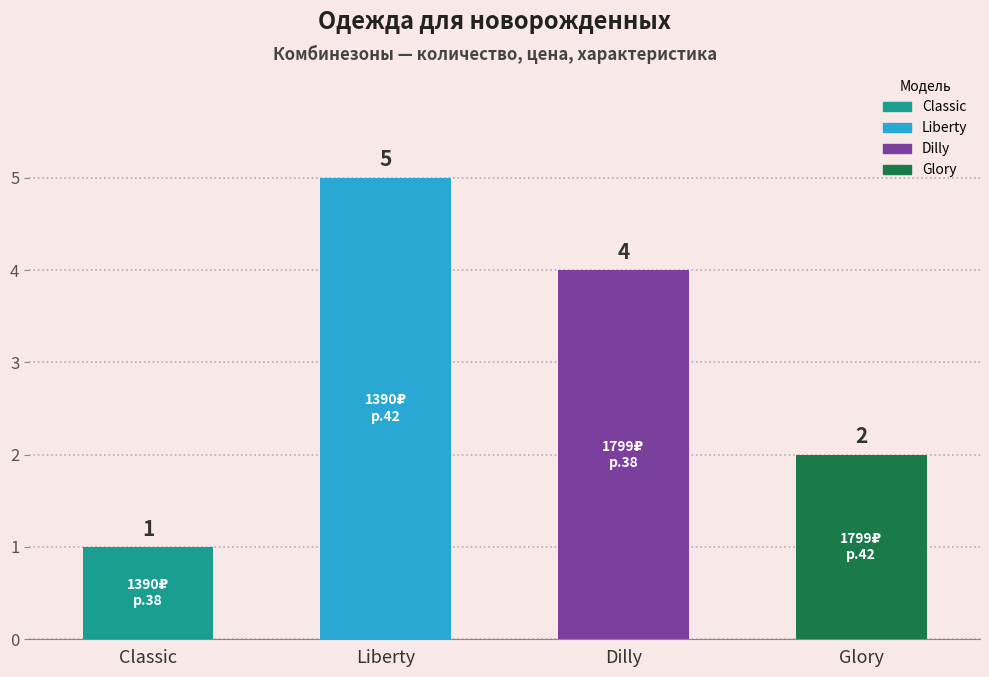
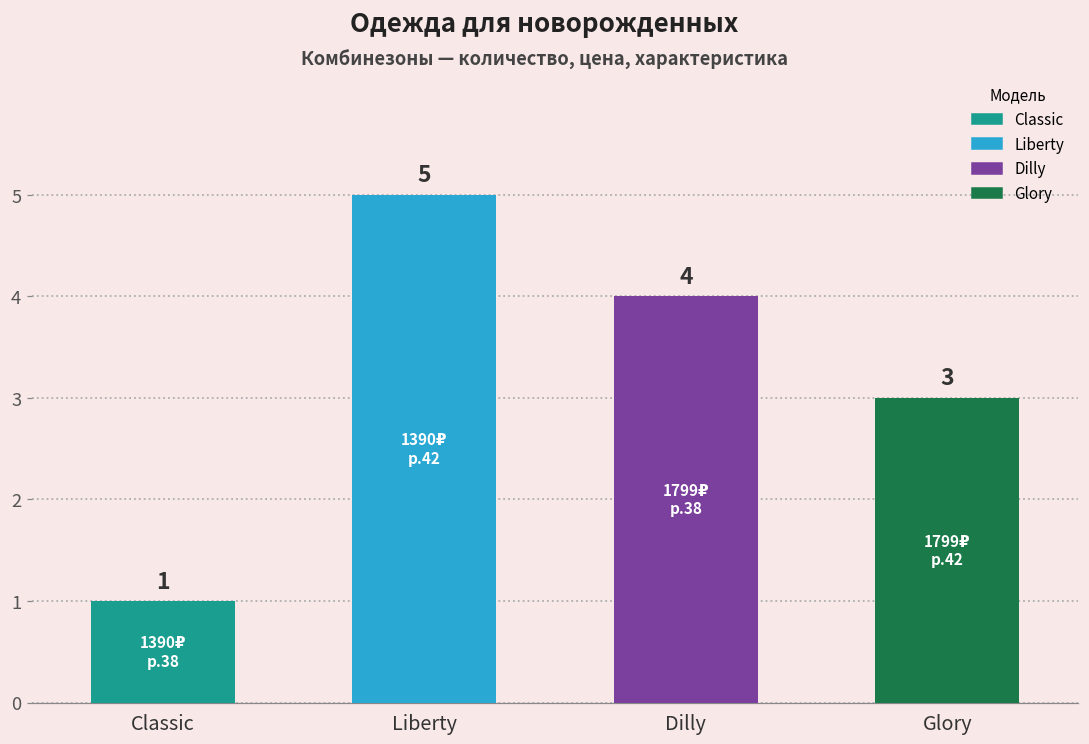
Glory: 2 -> 3
